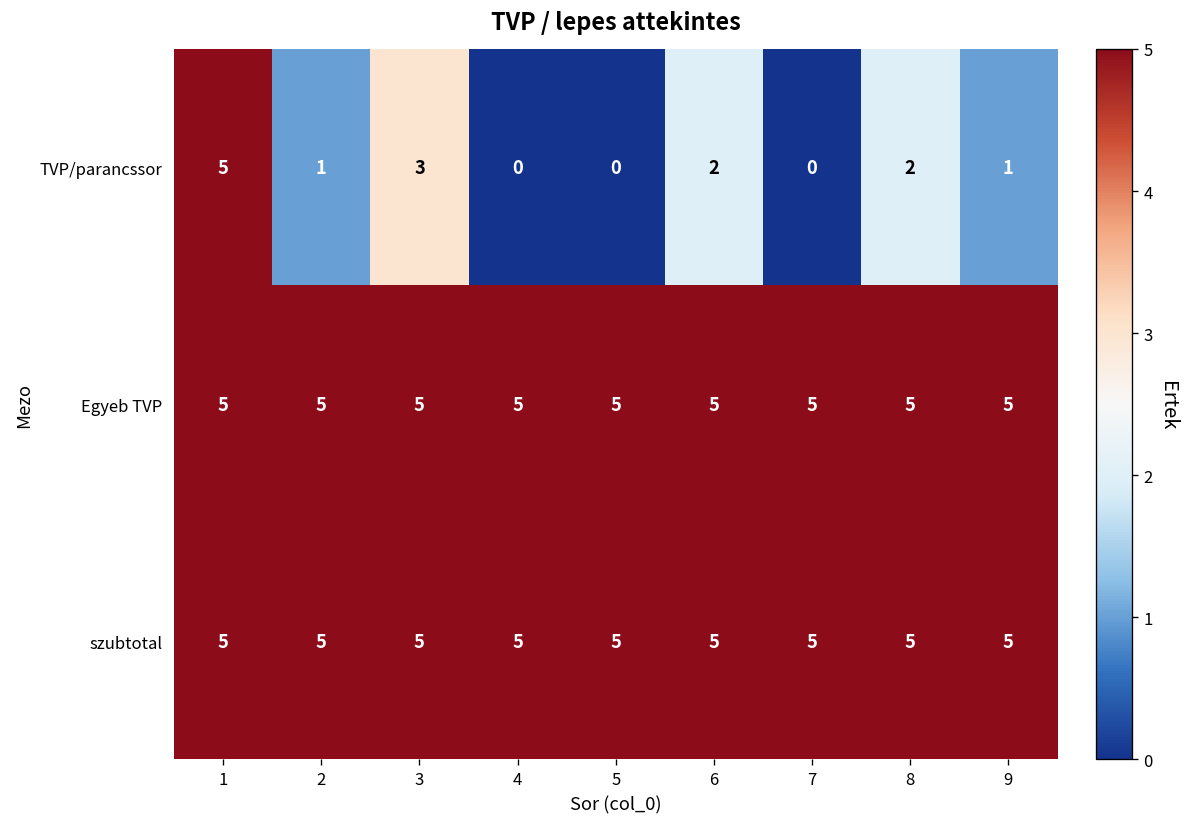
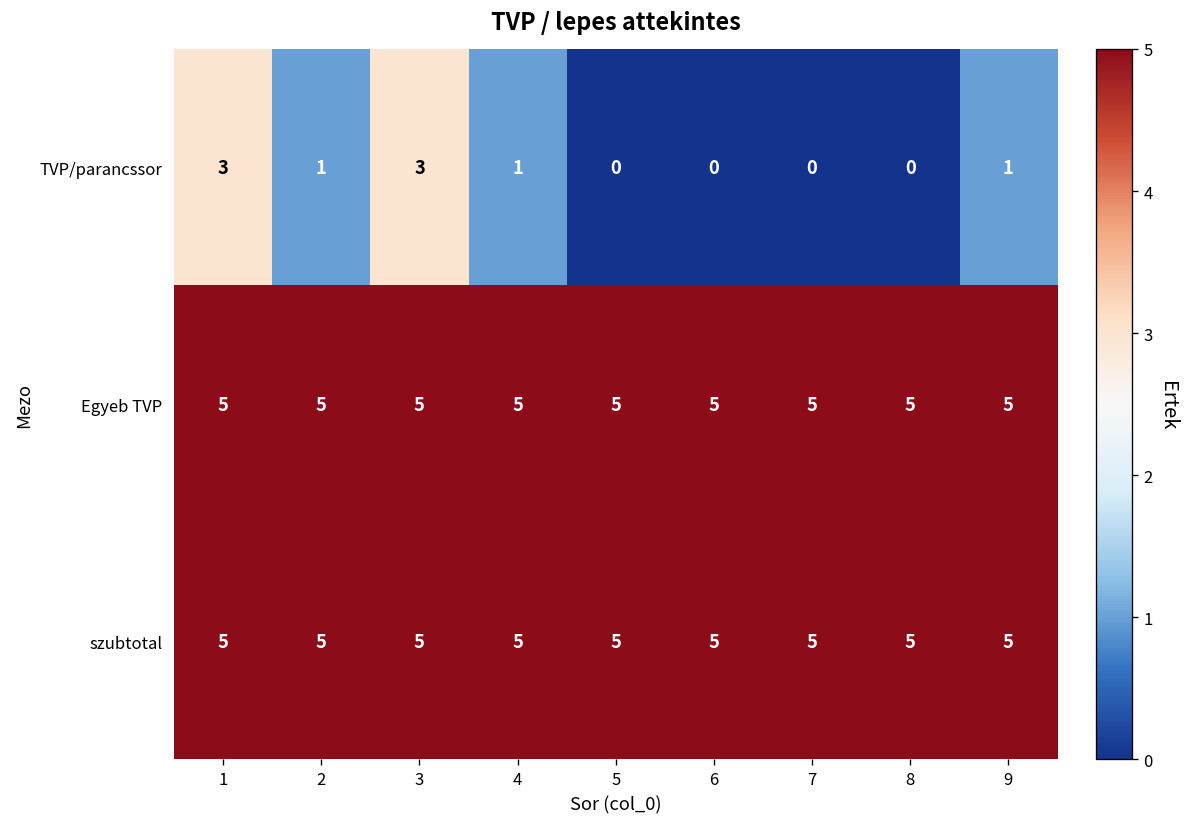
TVP/parancssor, 1: 5 -> 3
TVP/parancssor, 4: 0 -> 1
TVP/parancssor, 6: 2 -> 0
TVP/parancssor, 8: 2 -> 0
